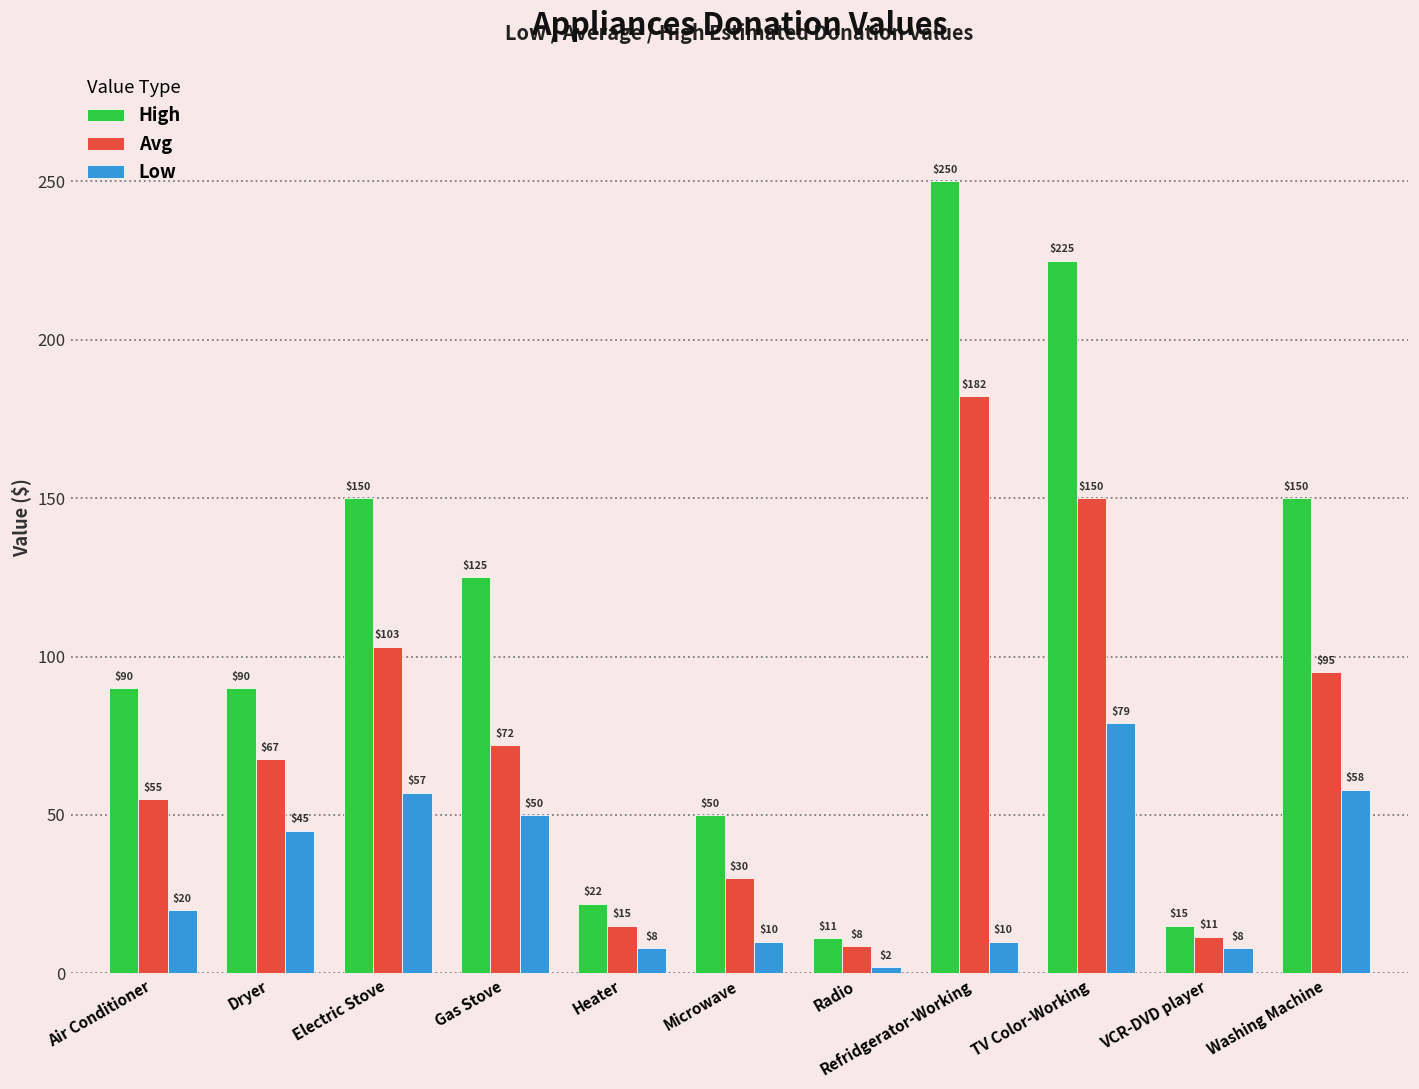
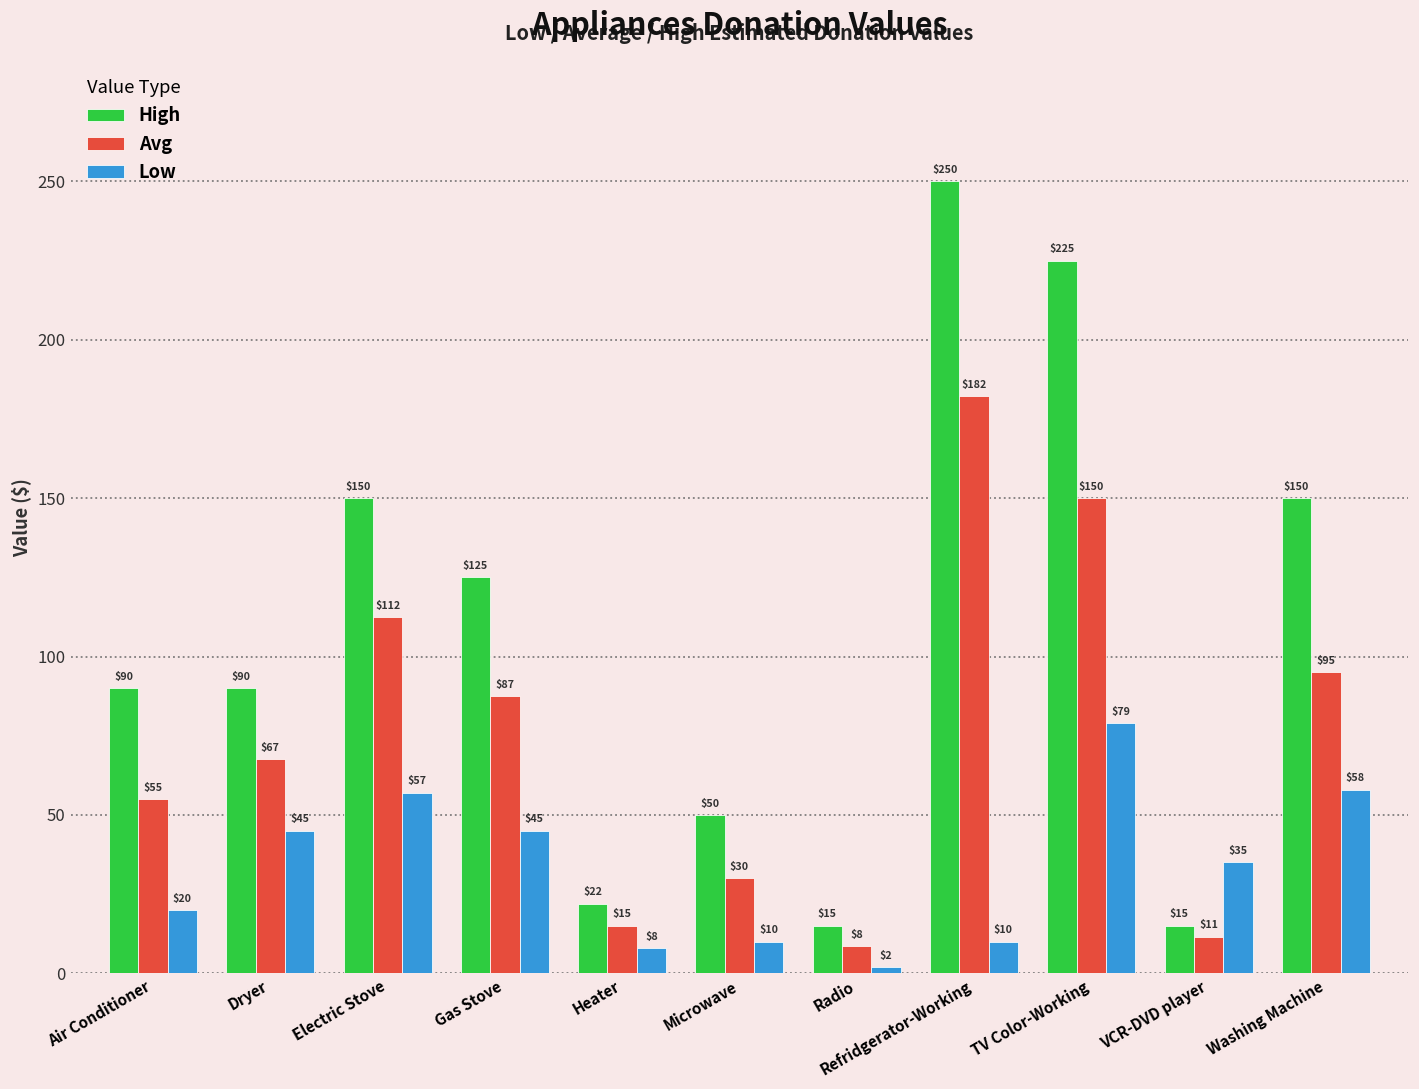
Avg, Electric Stove: $103 -> $112
Avg, Gas Stove: $72 -> $87
Low, Gas Stove: $50 -> $45
High, Radio: $11 -> $15
Low, VCR-DVD player: $8 -> $35
